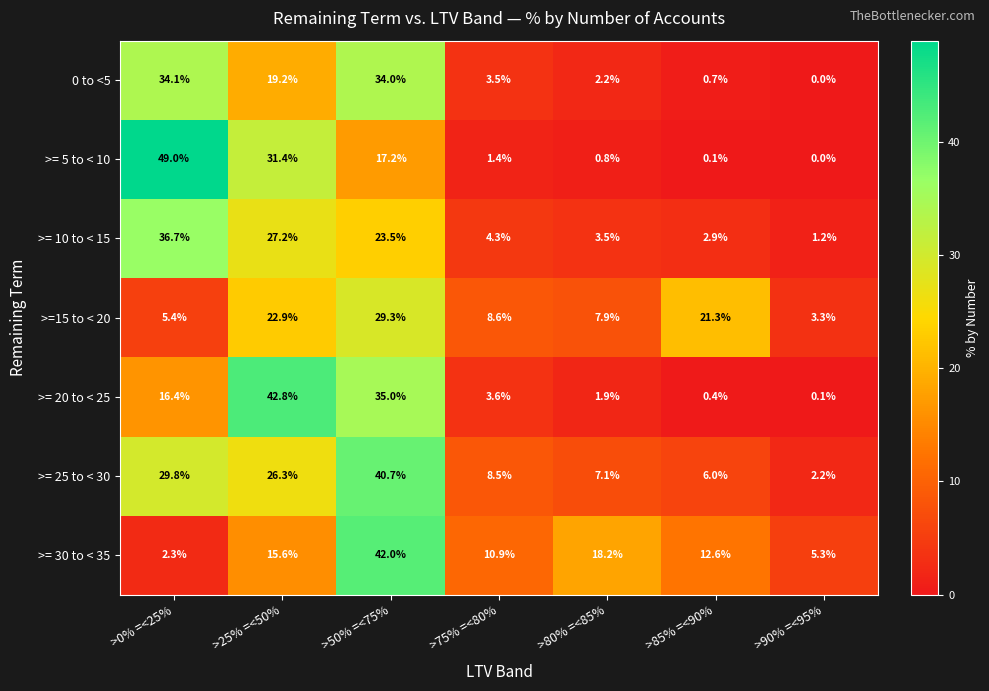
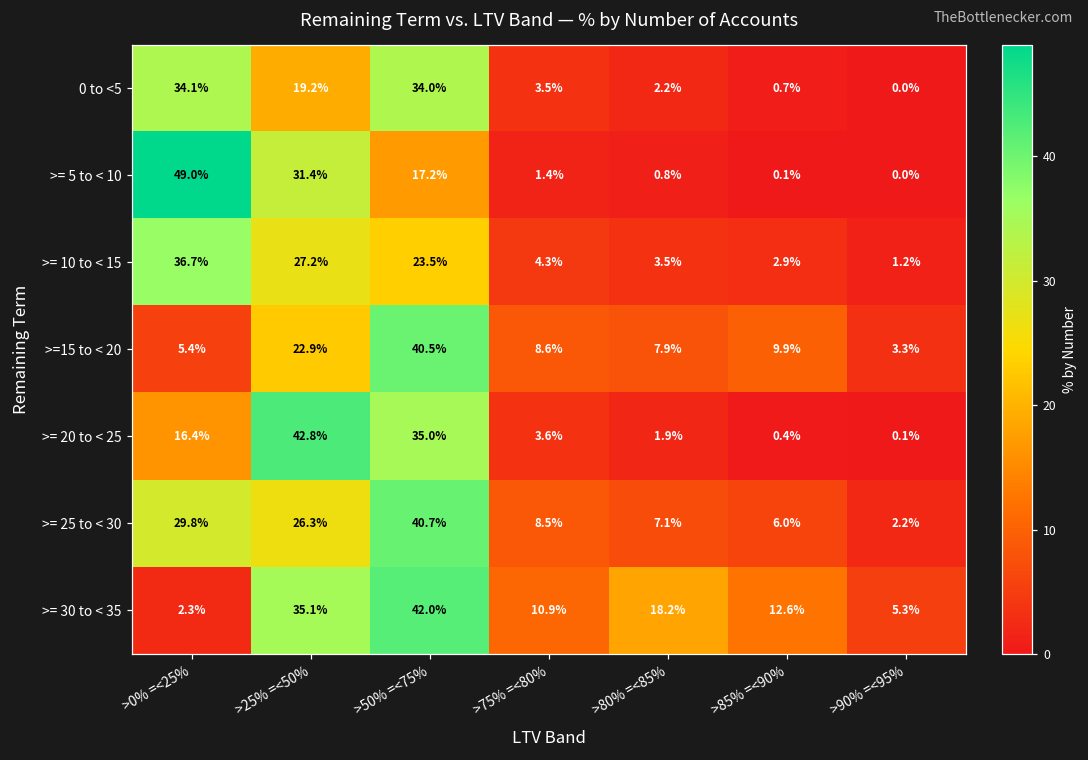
>=15 to < 20, >50% =<75%: 29.3% -> 40.5%
>=15 to < 20, >85% =<90%: 21.3% -> 9.9%
>= 30 to < 35, >25% =<50%: 15.6% -> 35.1%
